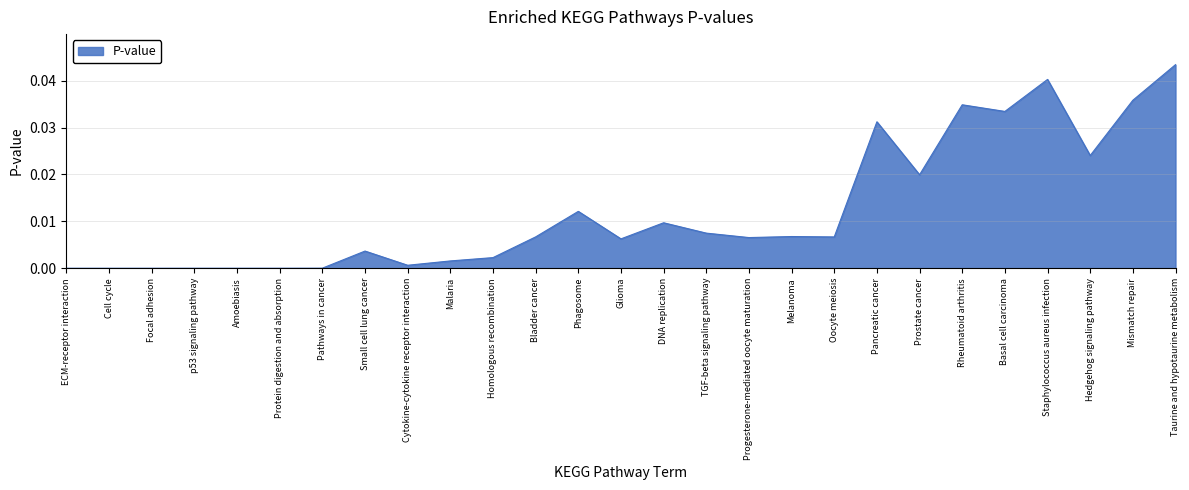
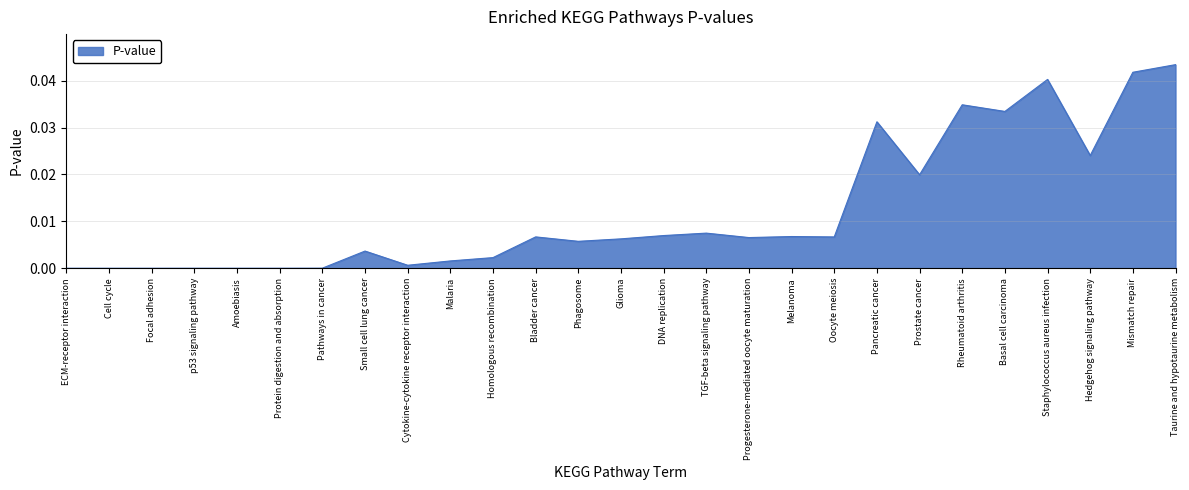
Phagosome: 0.012 -> 0.006
DNA replication: 0.010 -> 0.007
Mismatch repair: 0.036 -> 0.042
